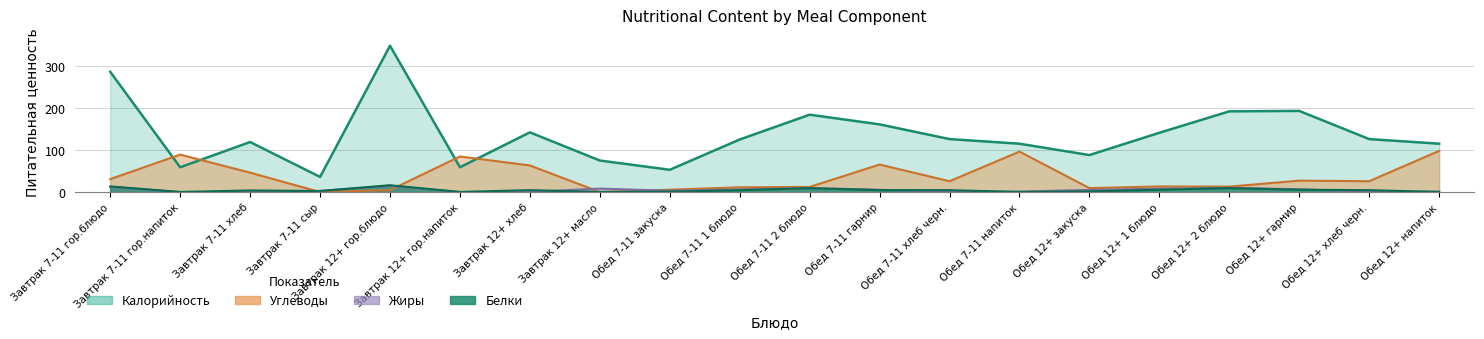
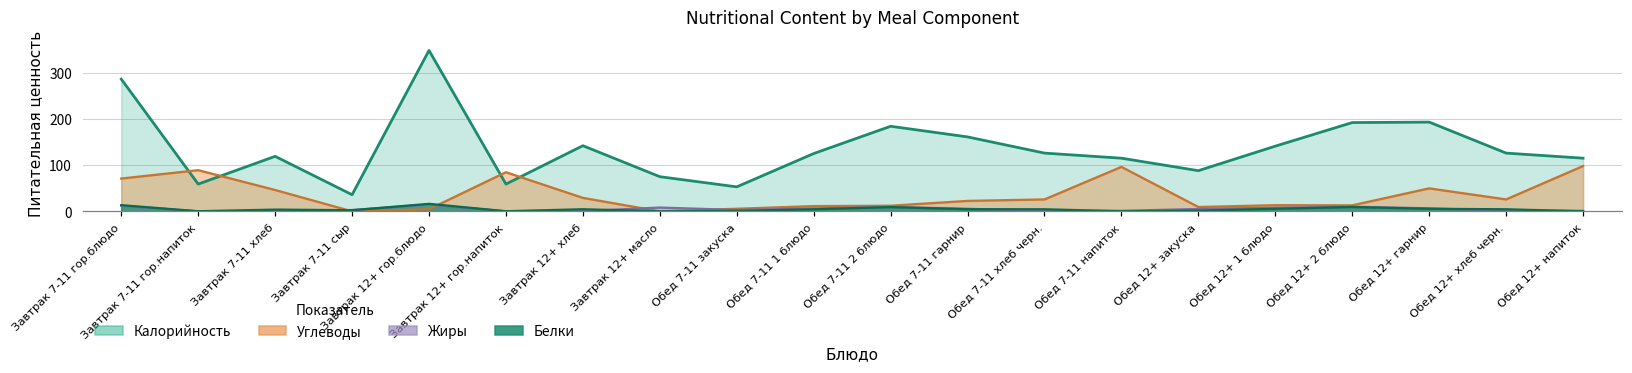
Углеводы, Завтрак 7-11 гор.блюдо: 30 -> 70
Углеводы, Завтрак 12+ хлеб: 60 -> 30
Углеводы, Обед 7-11 гарнир: 70 -> 20
Углеводы, Обед 12+ гарнир: 30 -> 50
